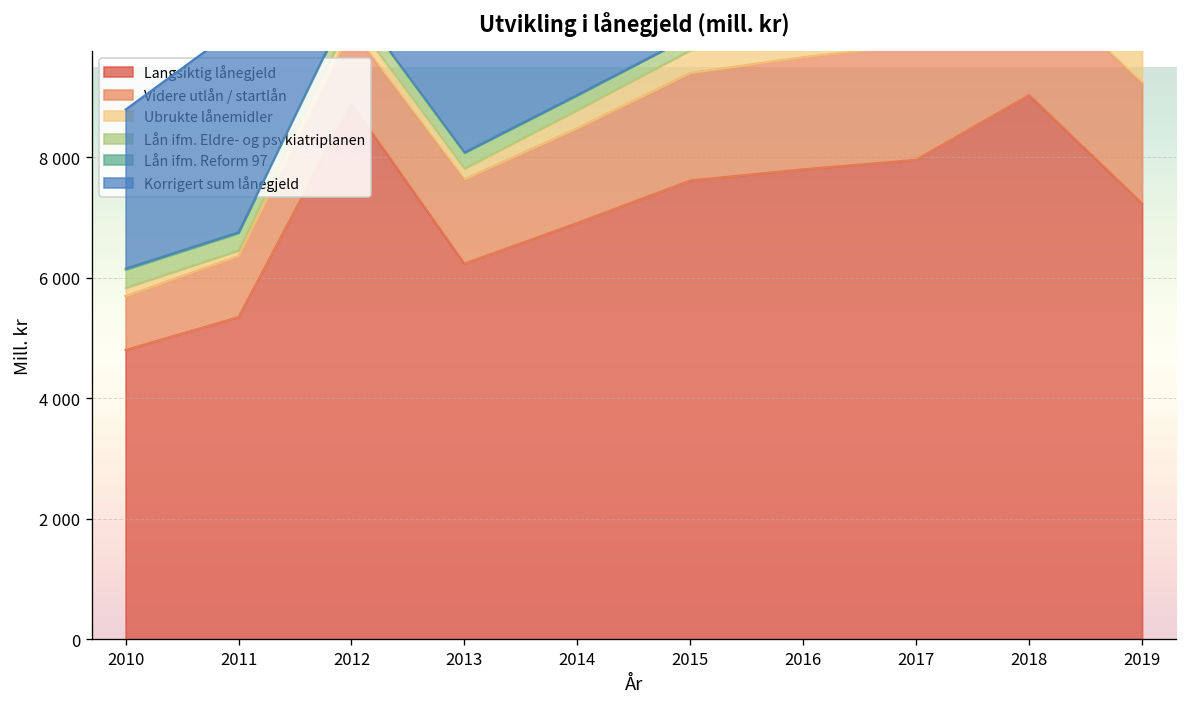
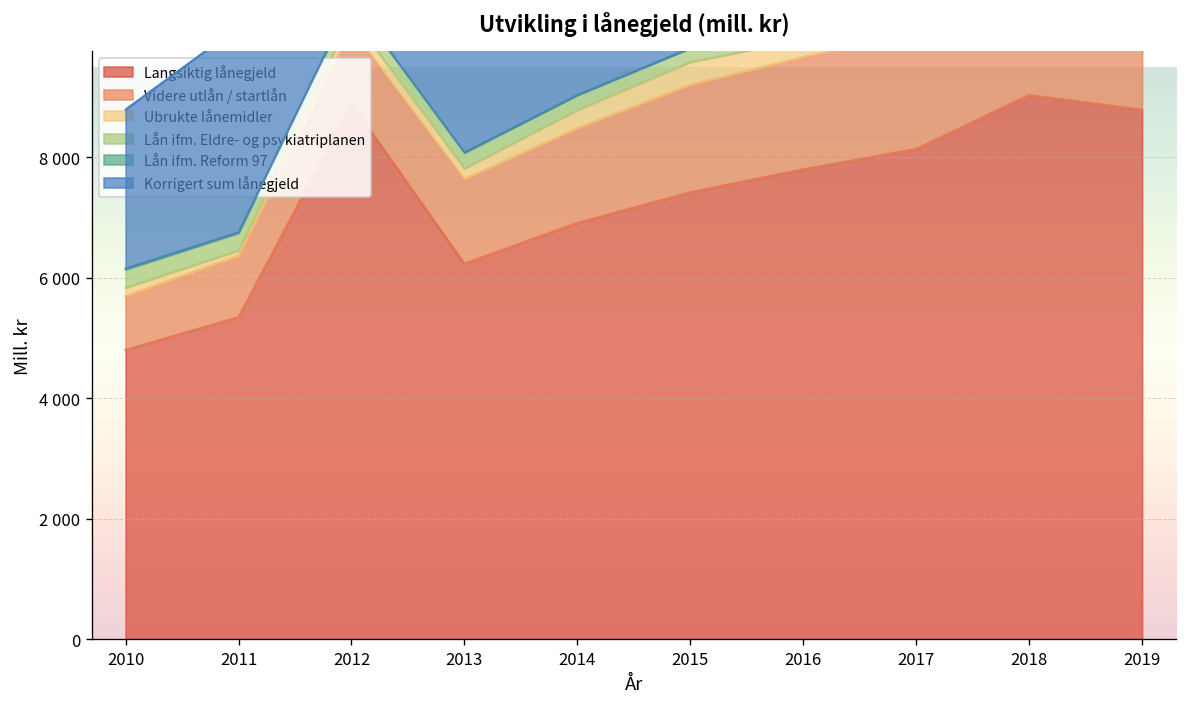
Langsiktig lånegjeld, 2015: 7600 -> 7400
Langsiktig lånegjeld, 2017: 8000 -> 8100
Langsiktig lånegjeld, 2019: 7200 -> 8800
